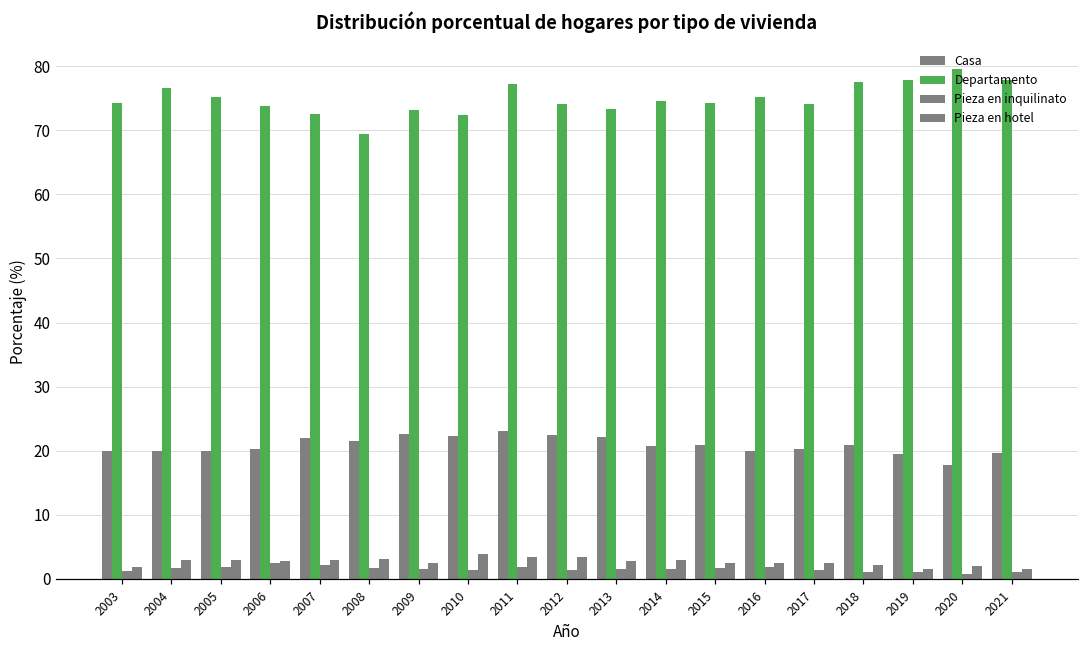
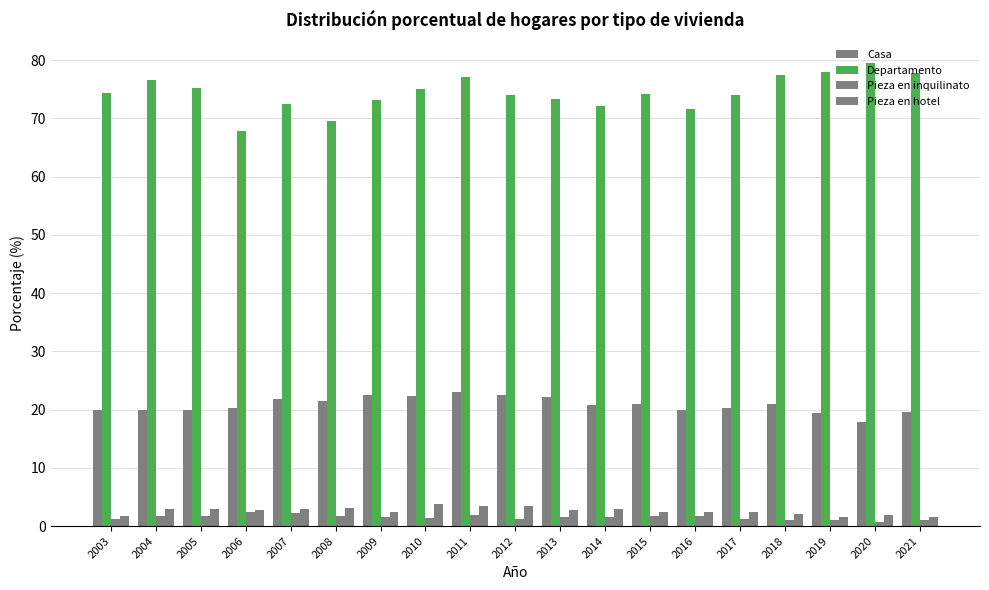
Departamento, 2006: 74 -> 68
Departamento, 2010: 72 -> 75
Departamento, 2014: 75 -> 72
Departamento, 2016: 75 -> 72
